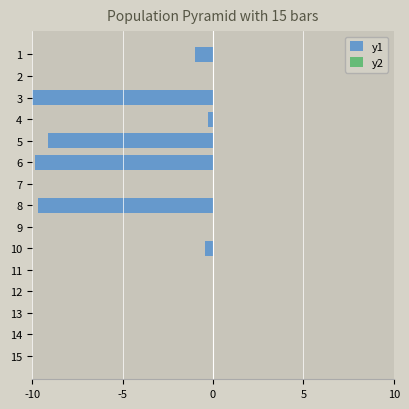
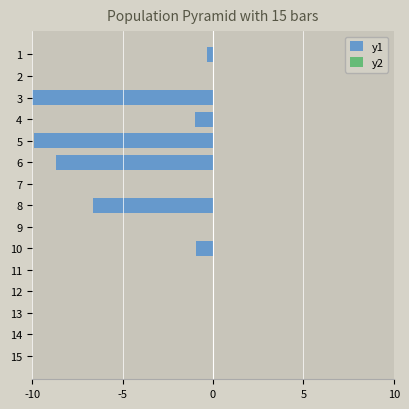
y1, 1: -1.0 -> -0.4
y1, 4: -0.3 -> -1.0
y1, 5: -9.1 -> -9.9
y1, 6: -9.9 -> -8.7
y1, 8: -9.7 -> -6.6
y1, 10: -0.5 -> -0.9
